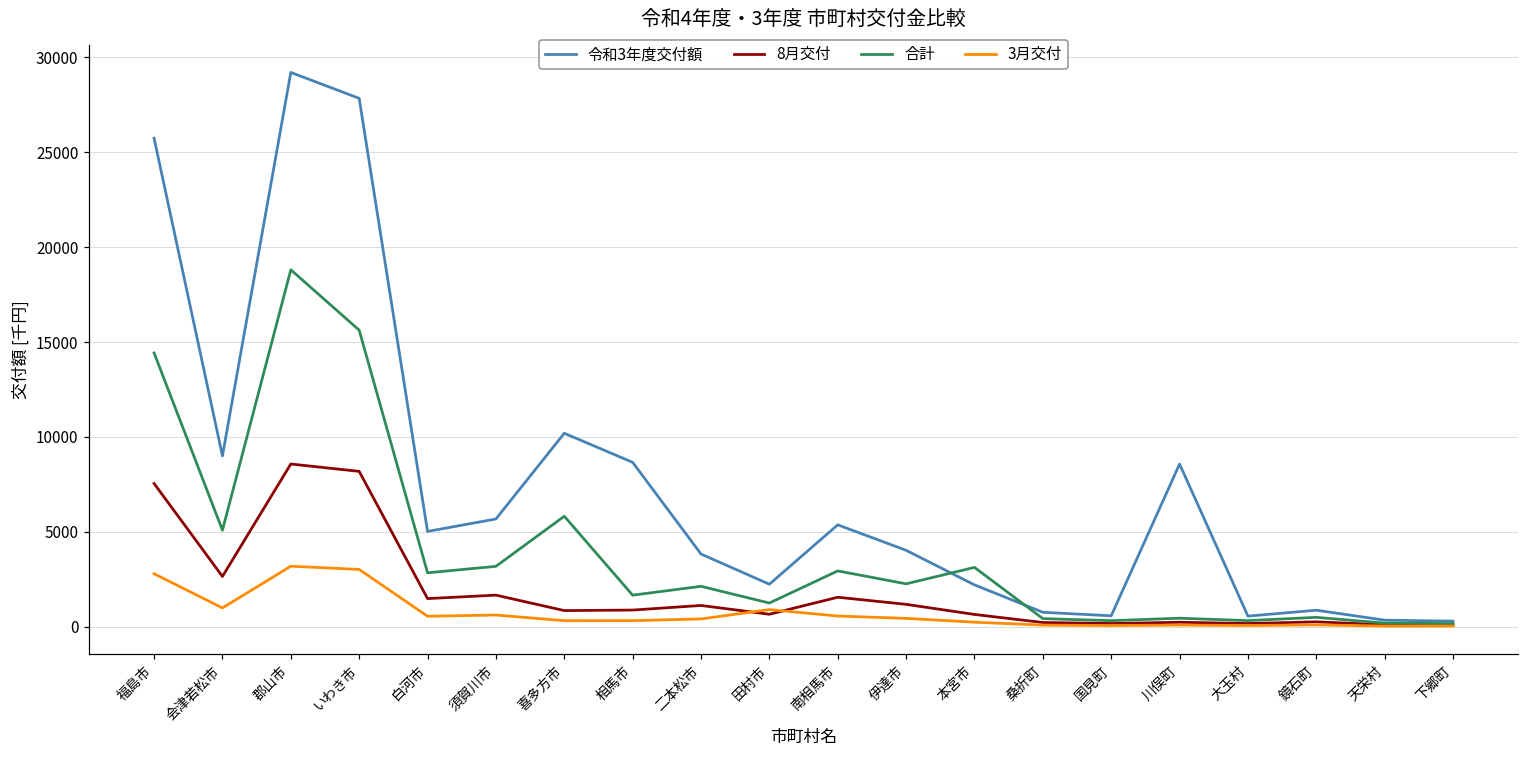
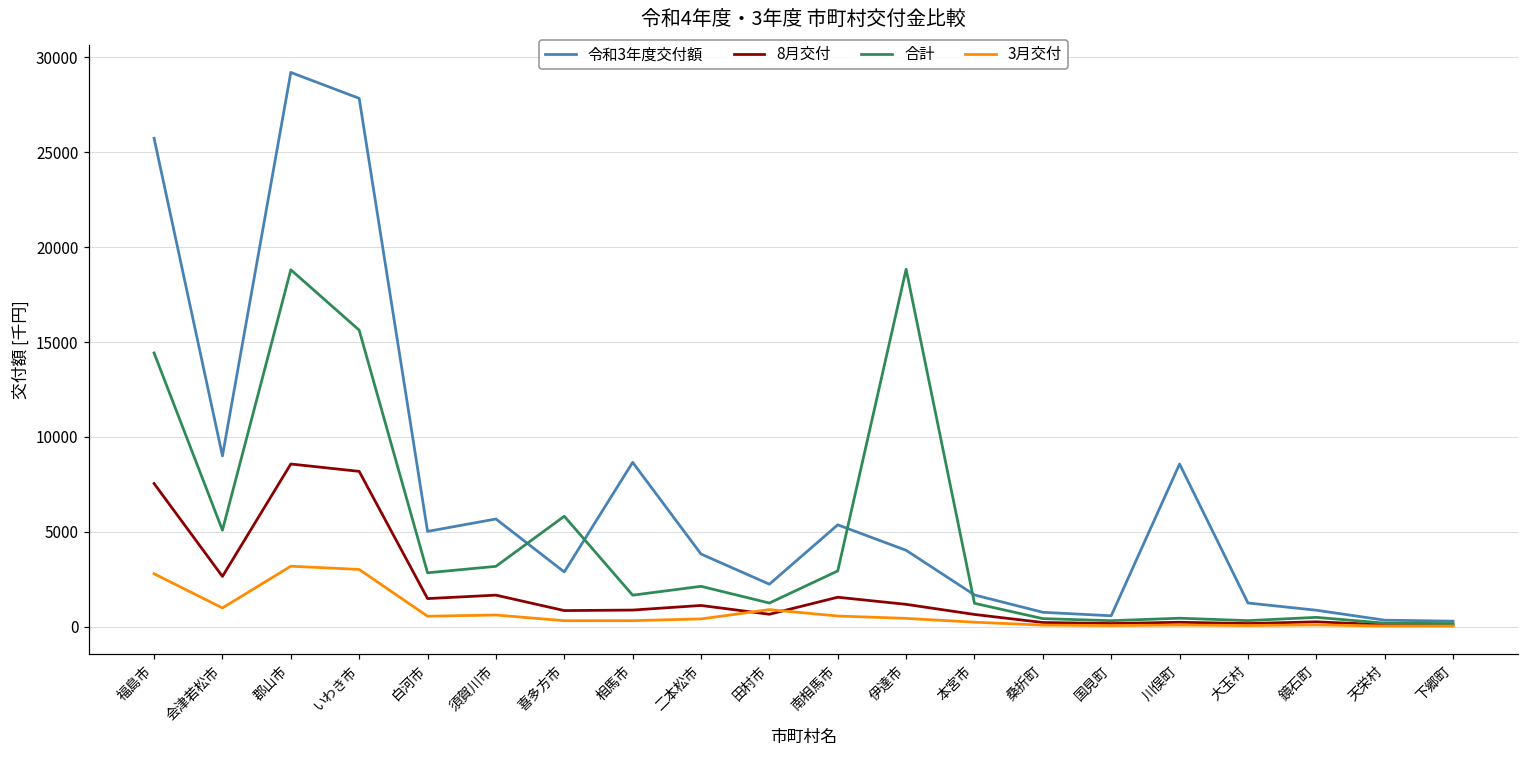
令和3年度交付額, 喜多方市: 10200 -> 2900
合計, 伊達市: 2300 -> 18800
令和3年度交付額, 本宮市: 2200 -> 1700
合計, 本宮市: 3100 -> 1200
令和3年度交付額, 大玉村: 600 -> 1200
